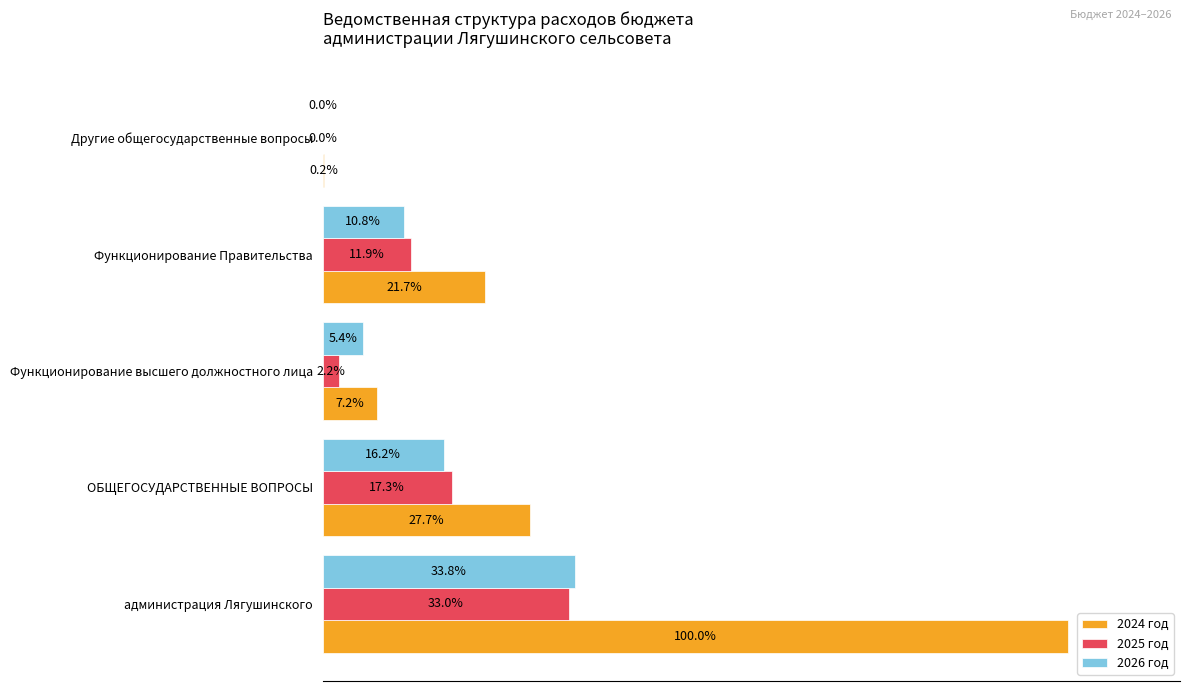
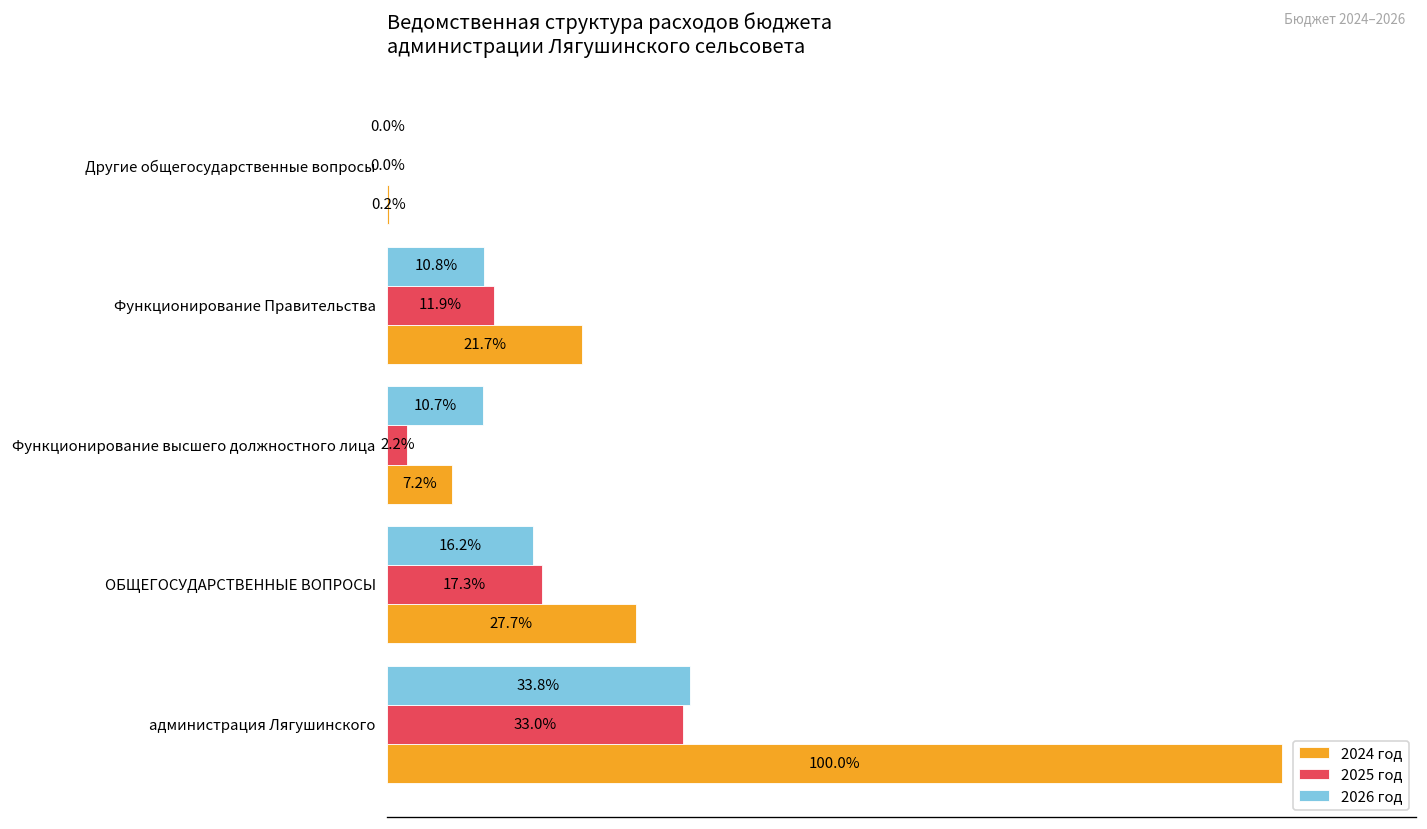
2026 год, Функционирование высшего должностного лица: 5.4% -> 10.7%
